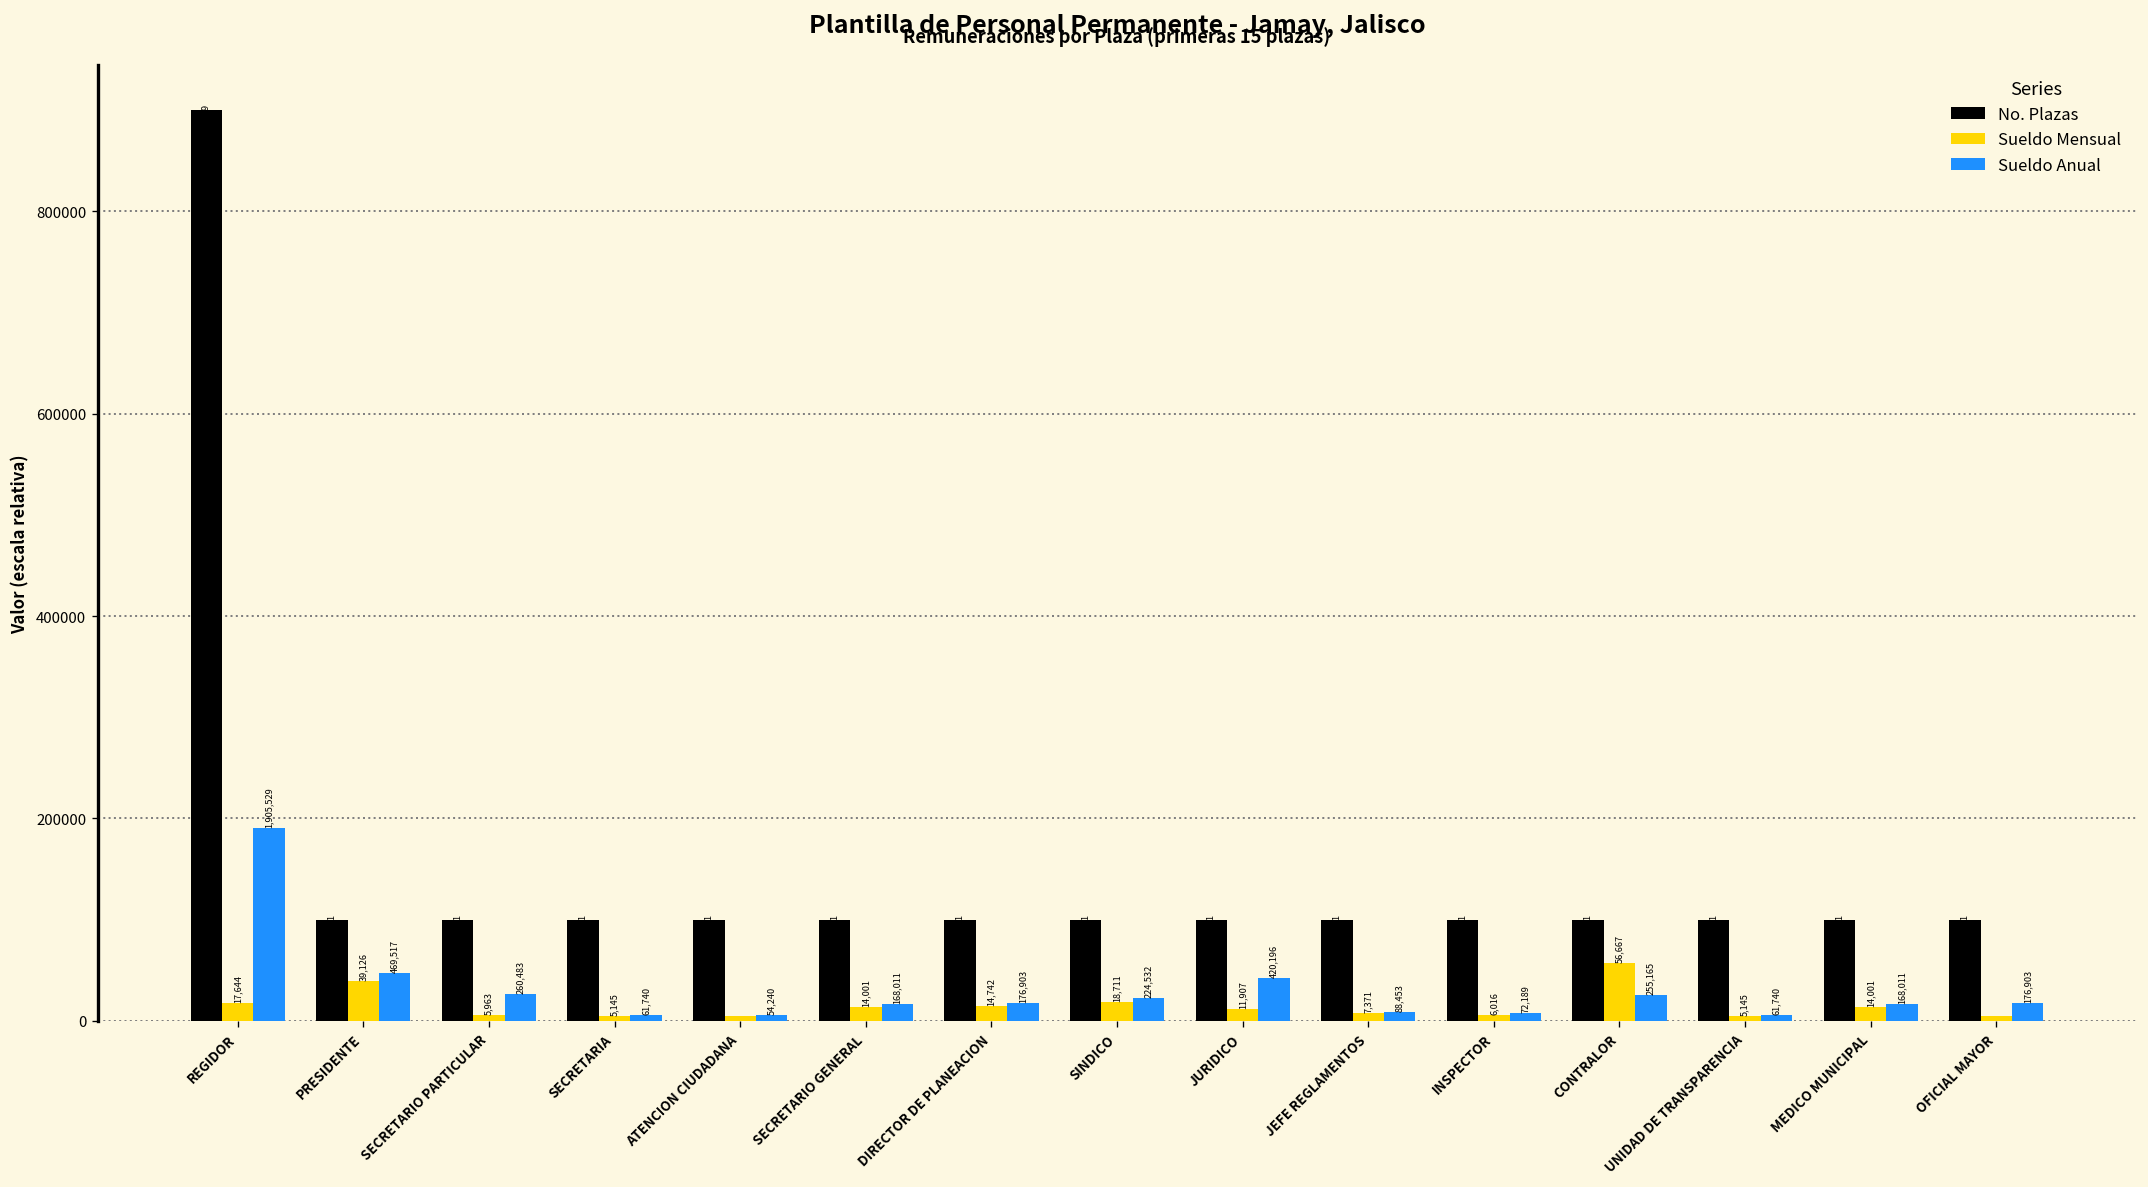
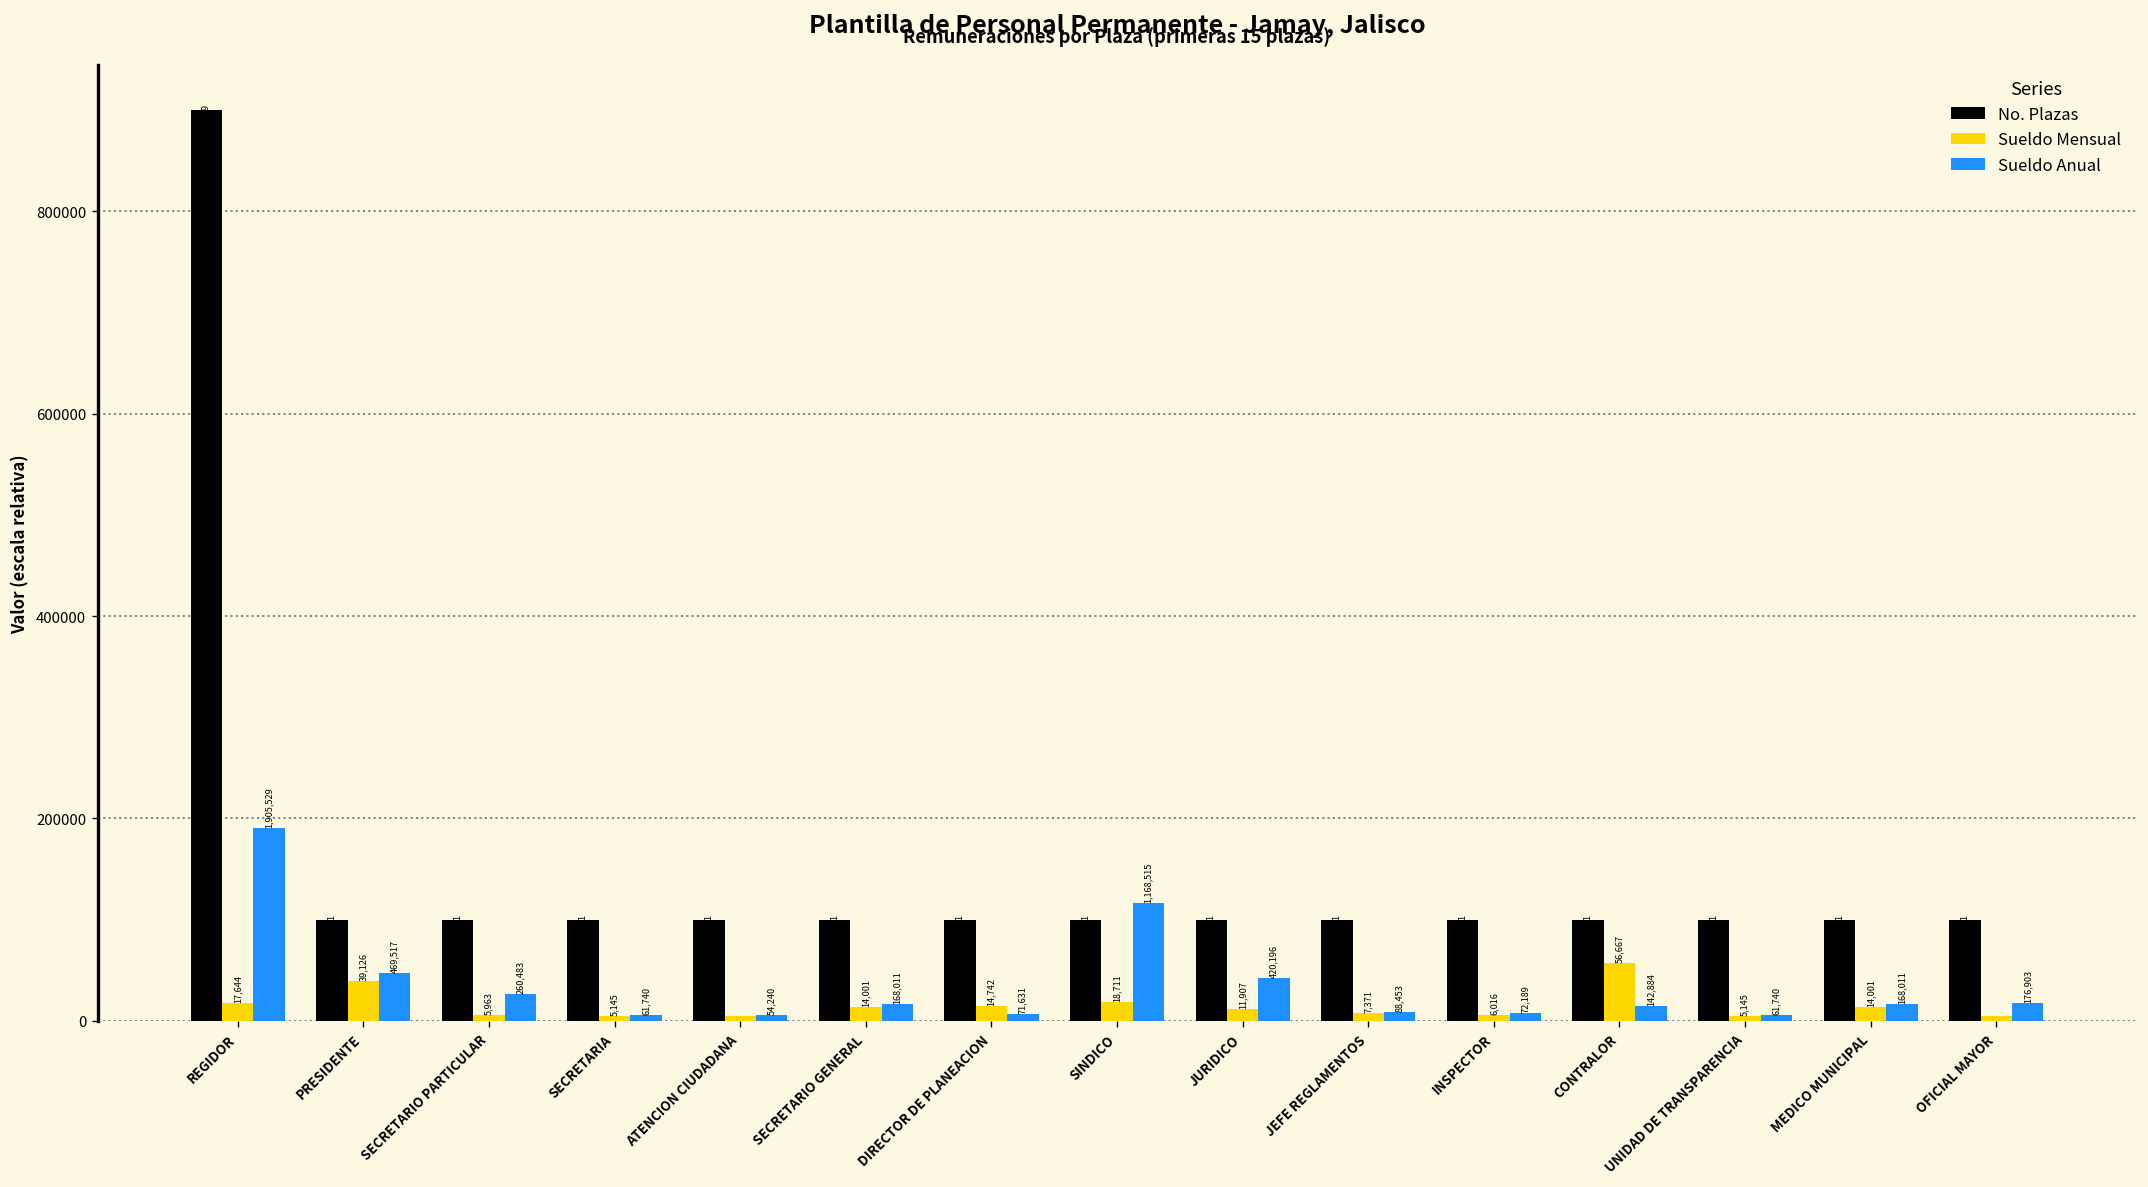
Sueldo Anual, DIRECTOR DE PLANEACION: 176,903 -> 71,631
Sueldo Anual, SINDICO: 224,532 -> 1,168,515
Sueldo Anual, CONTRALOR: 255,165 -> 142,884
